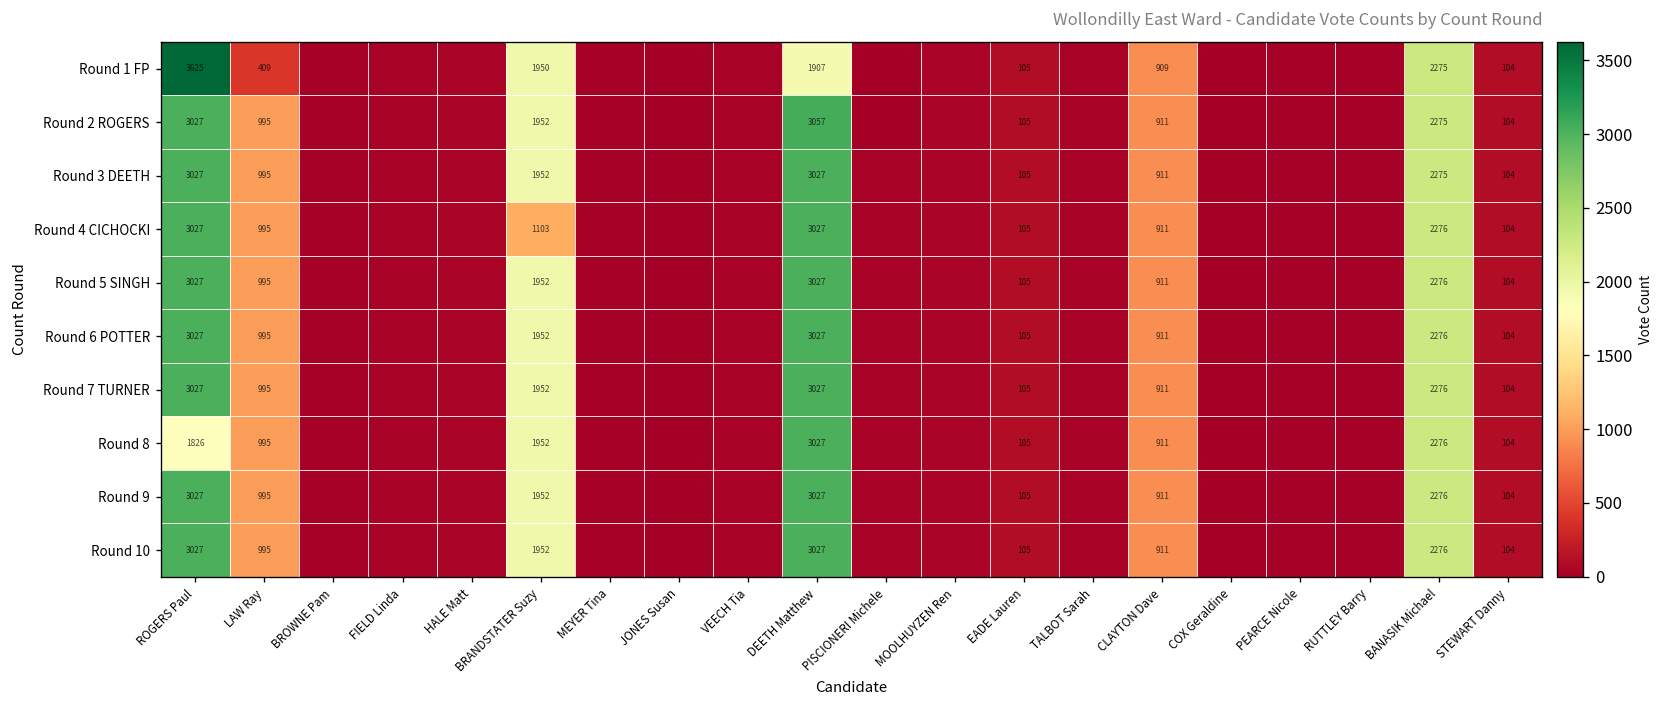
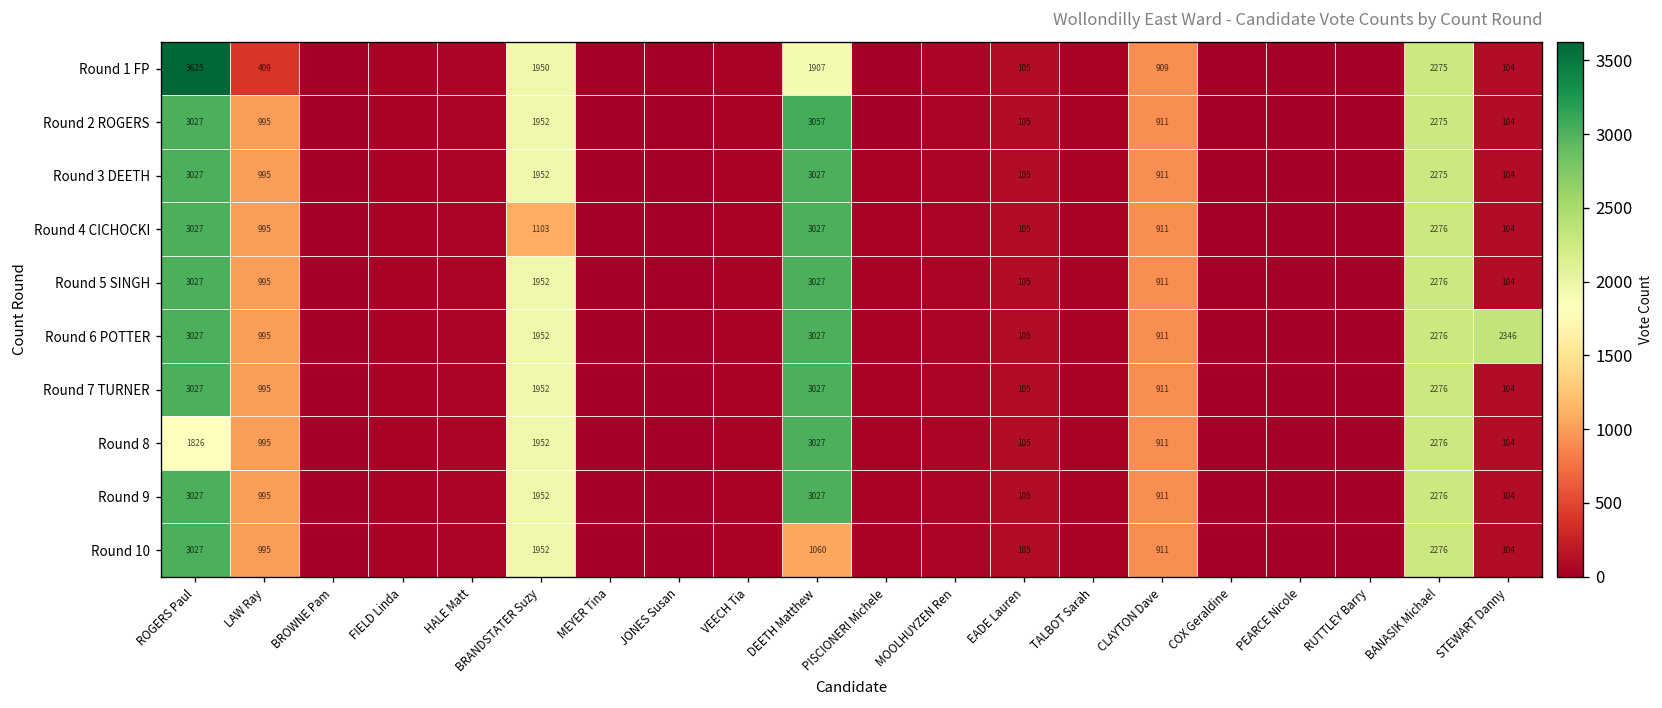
Round 6 POTTER, STEWART Danny: 104 -> 2346
Round 10, DEETH Matthew: 3027 -> 1060
